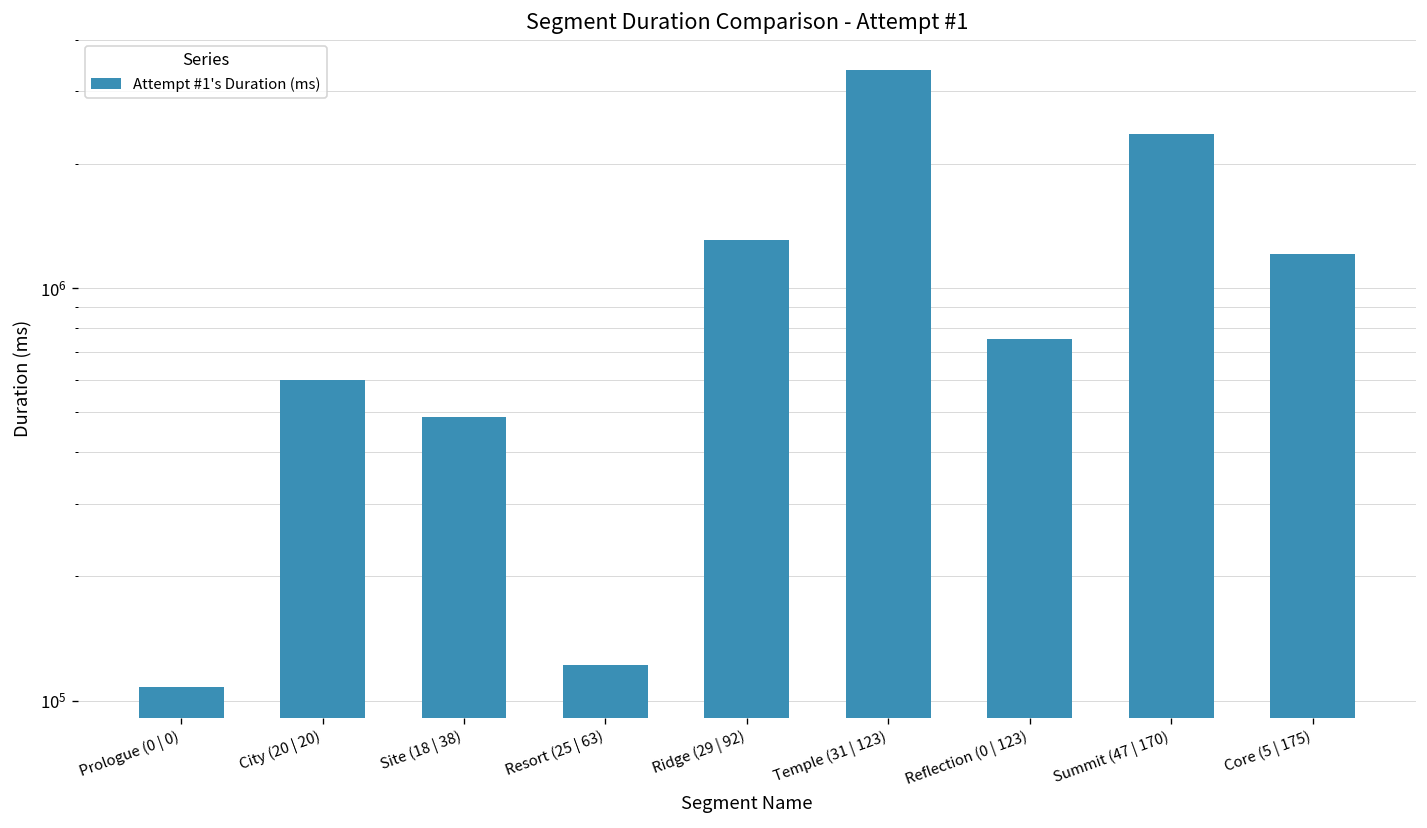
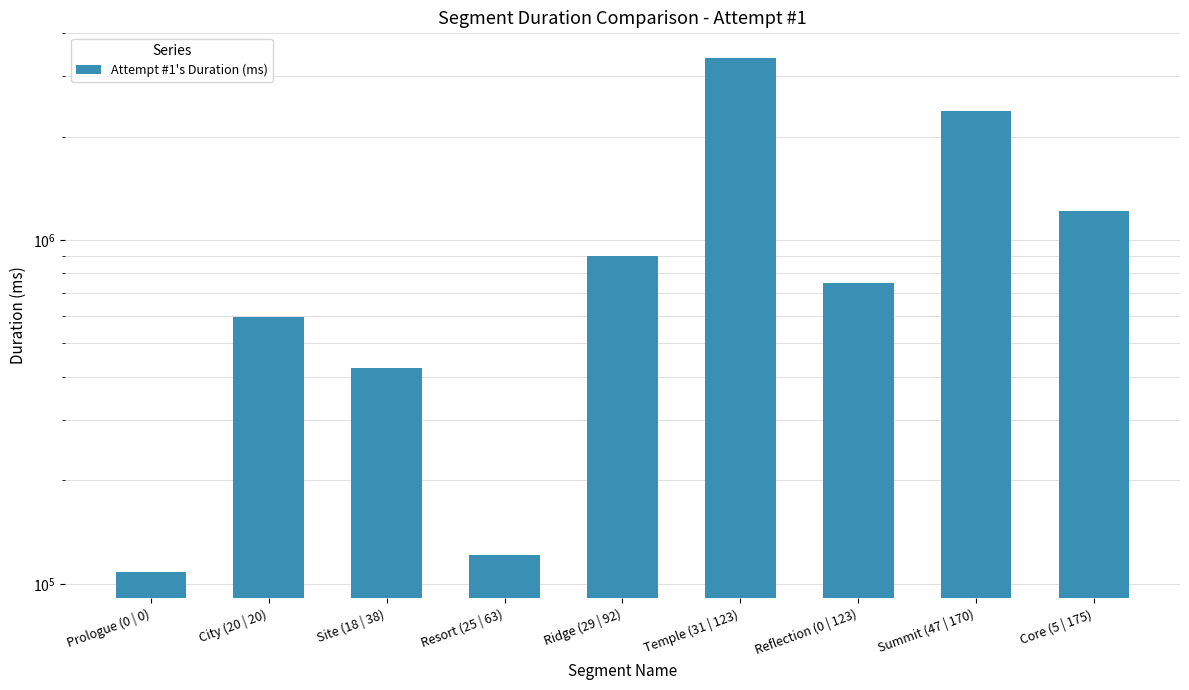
Site (18 | 38): 490000 -> 420000
Ridge (29 | 92): 1310000 -> 900000
